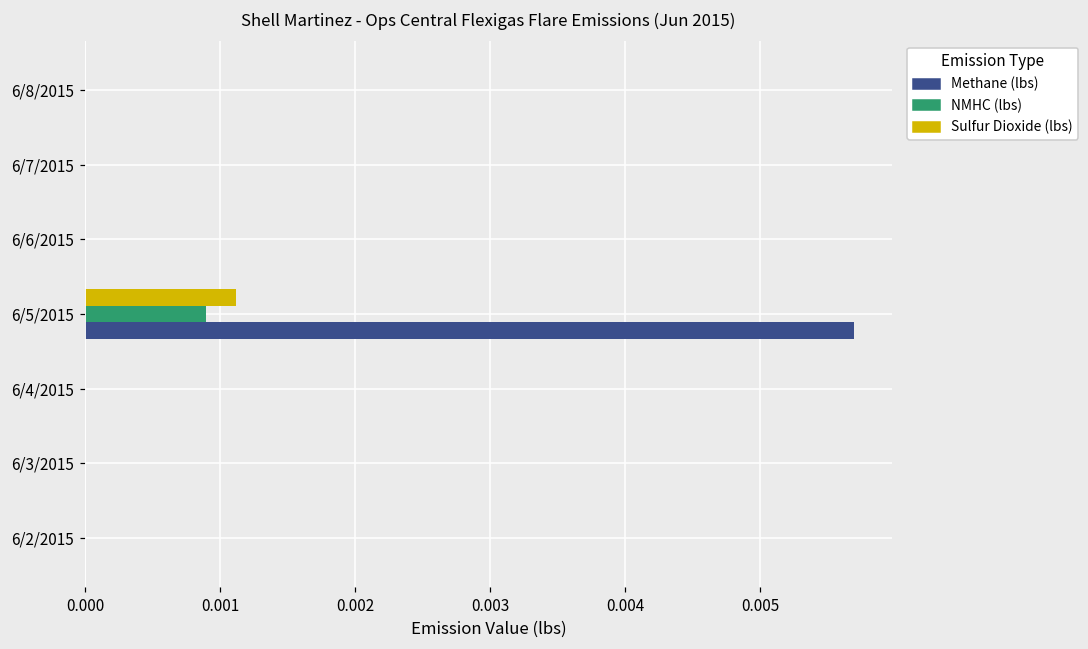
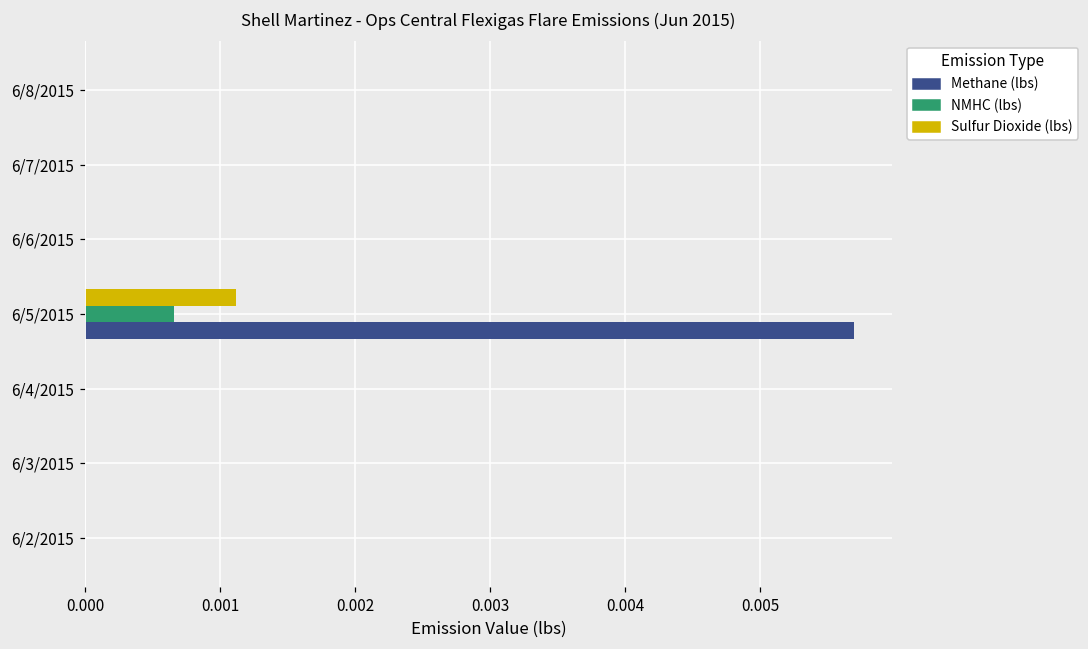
NMHC (lbs), 6/5/2015: 0.00090 -> 0.00066
